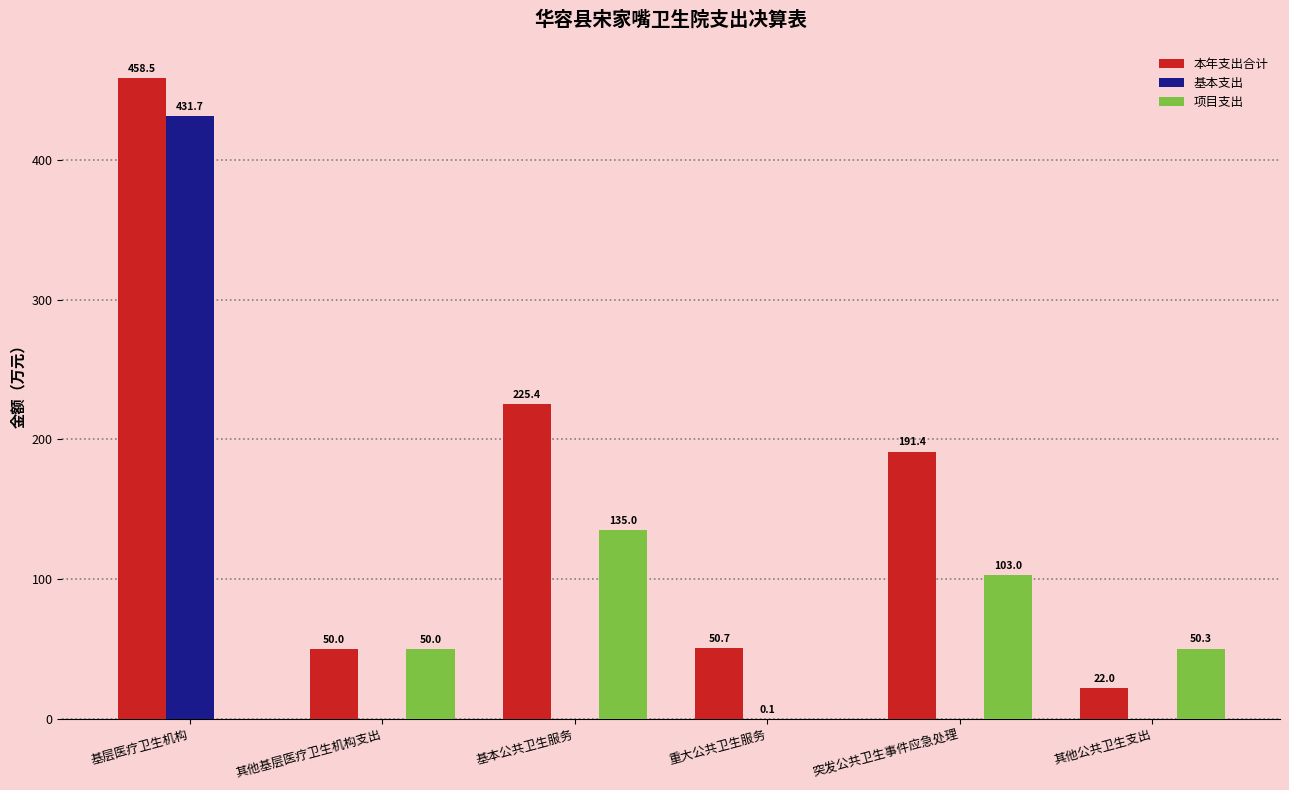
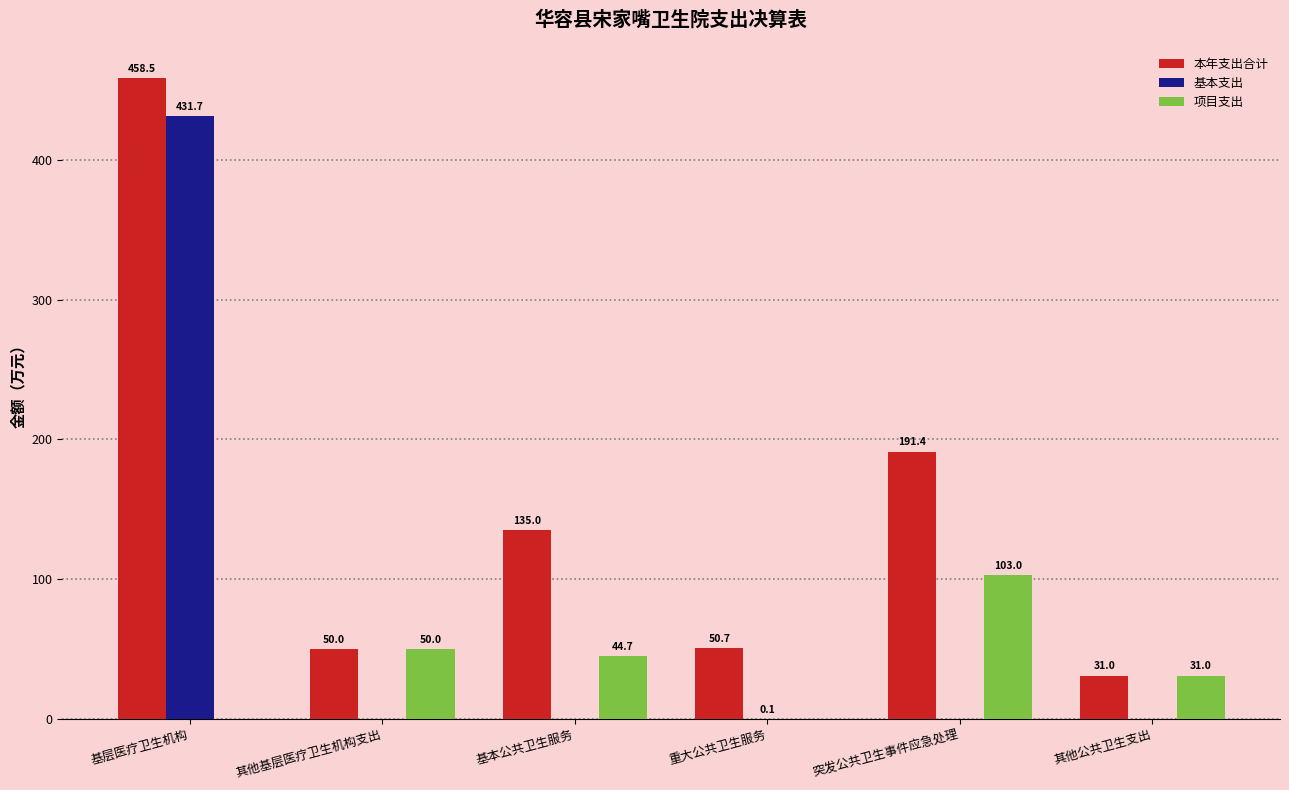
本年支出合计, 基本公共卫生服务: 225.4 -> 135.0
项目支出, 基本公共卫生服务: 135.0 -> 44.7
本年支出合计, 其他公共卫生支出: 22.0 -> 31.0
项目支出, 其他公共卫生支出: 50.3 -> 31.0
